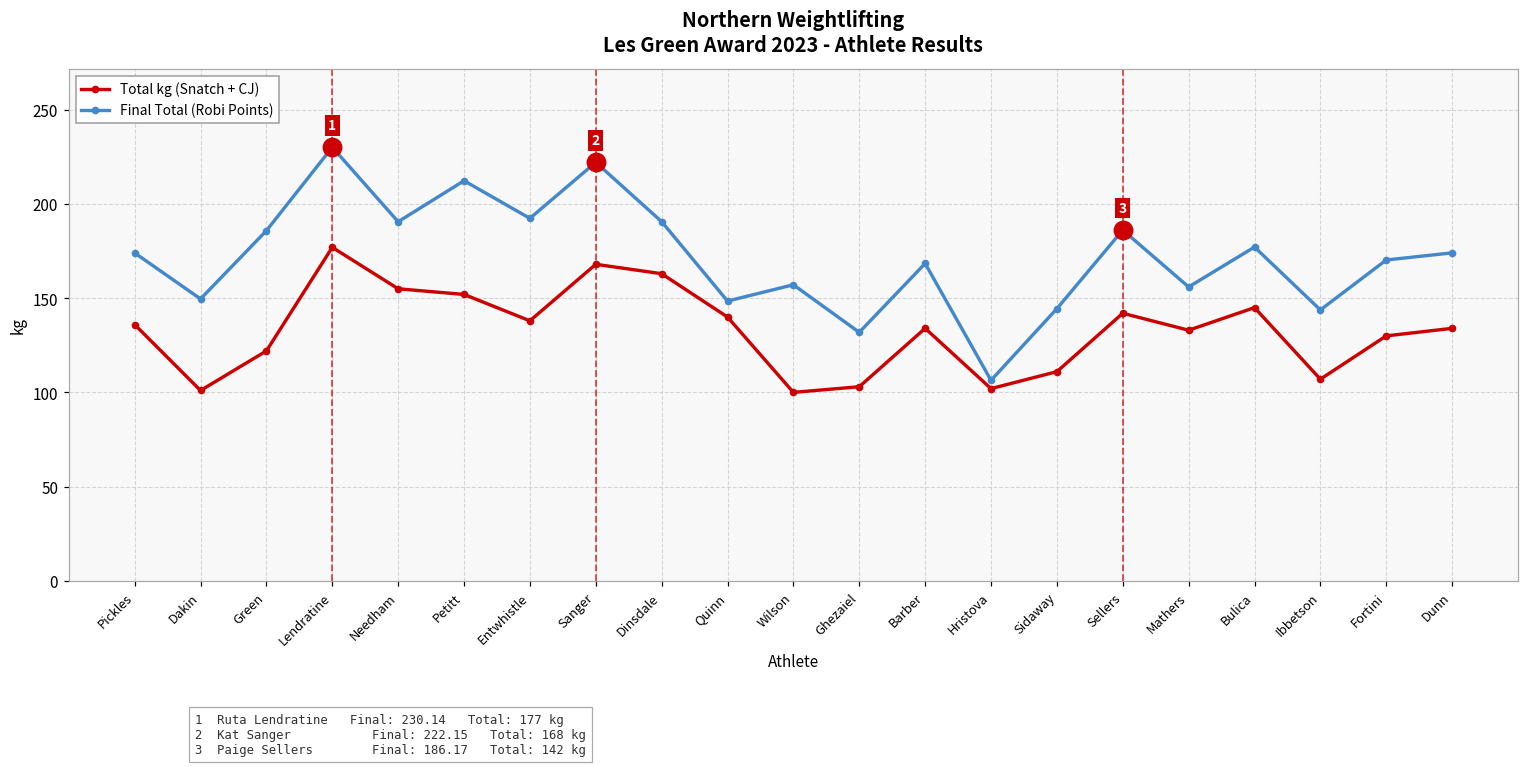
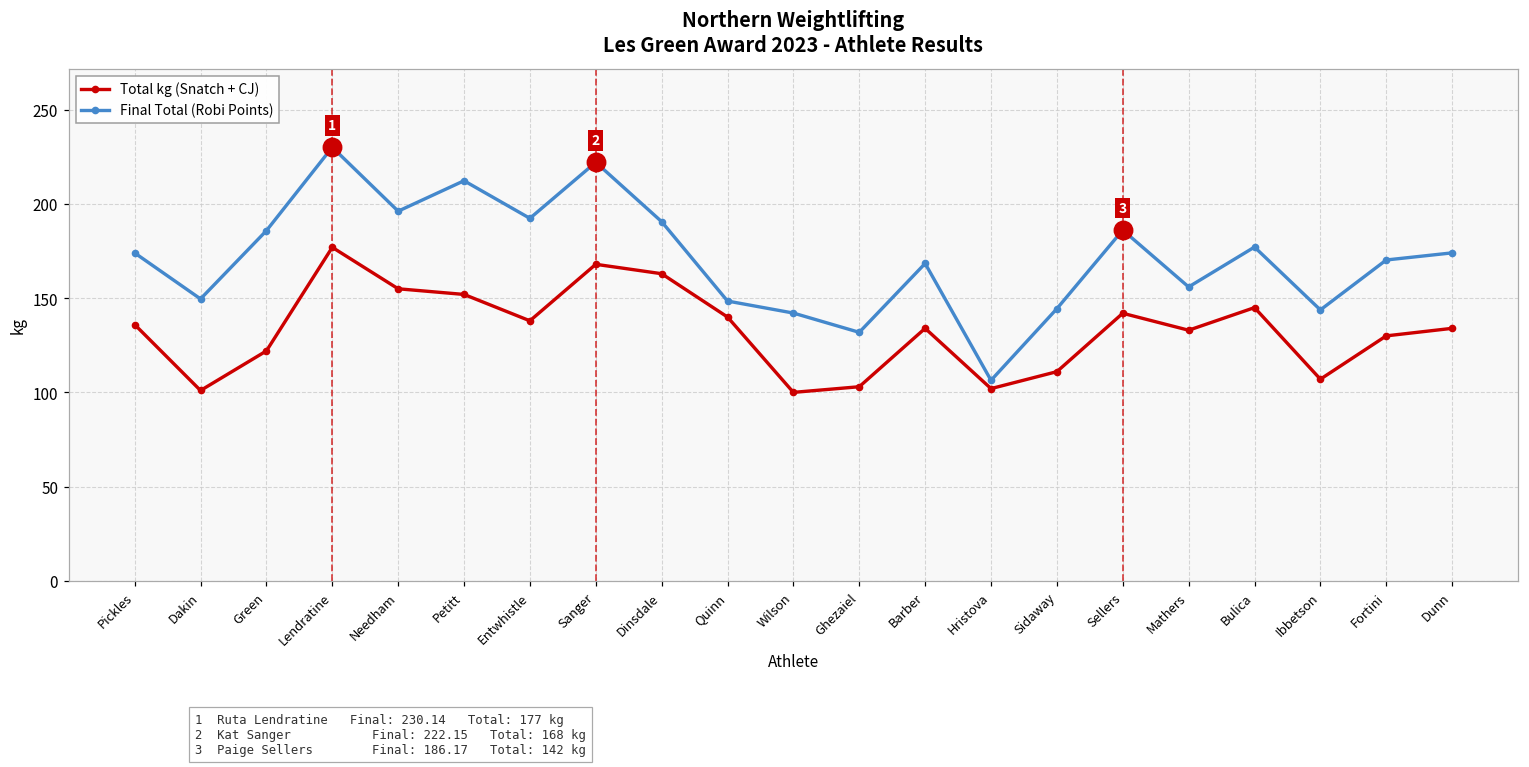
Final Total (Robi Points), Needham: 191 -> 196
Final Total (Robi Points), Wilson: 157 -> 142
